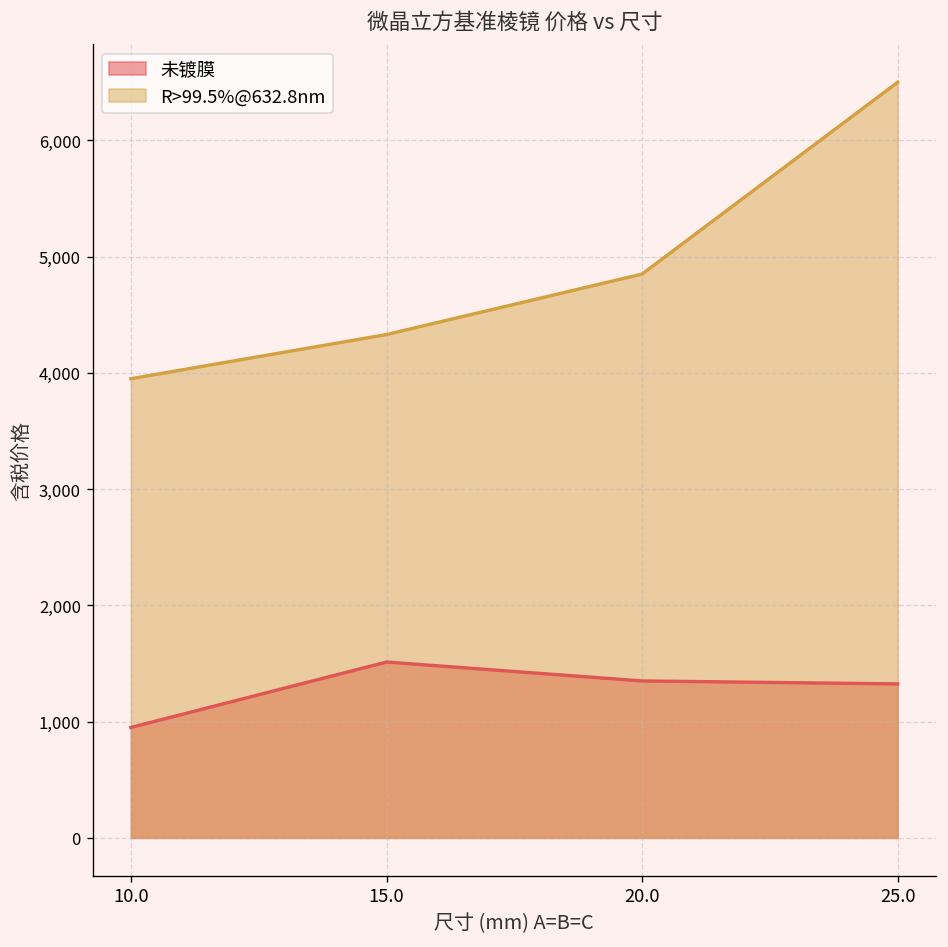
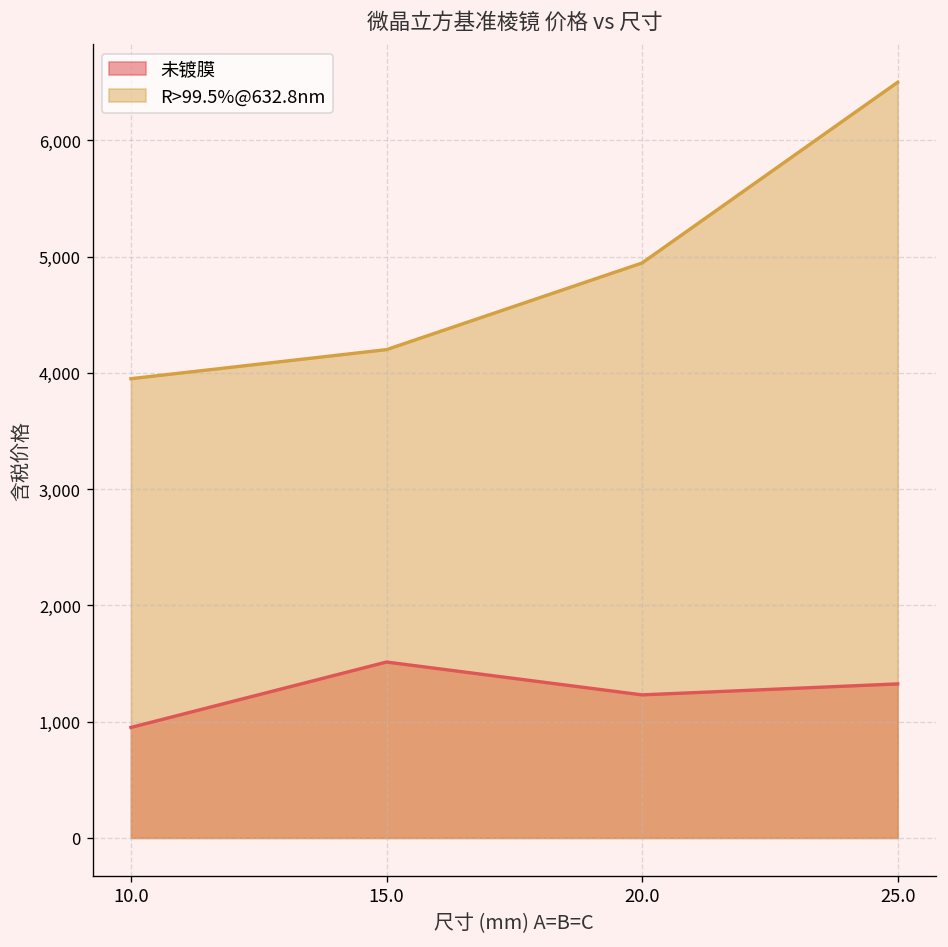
R>99.5%@632.8nm, 15.0: 4,300 -> 4,200
未镀膜, 20.0: 1,400 -> 1,200
R>99.5%@632.8nm, 20.0: 4,850 -> 4,950
